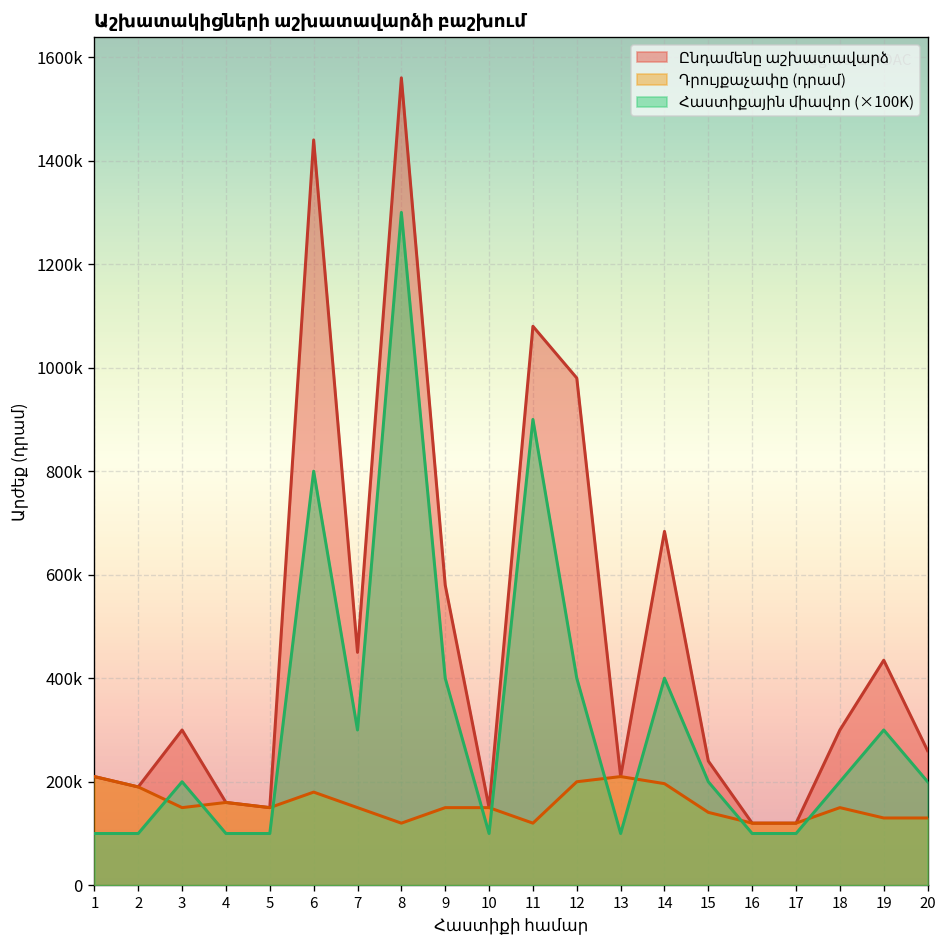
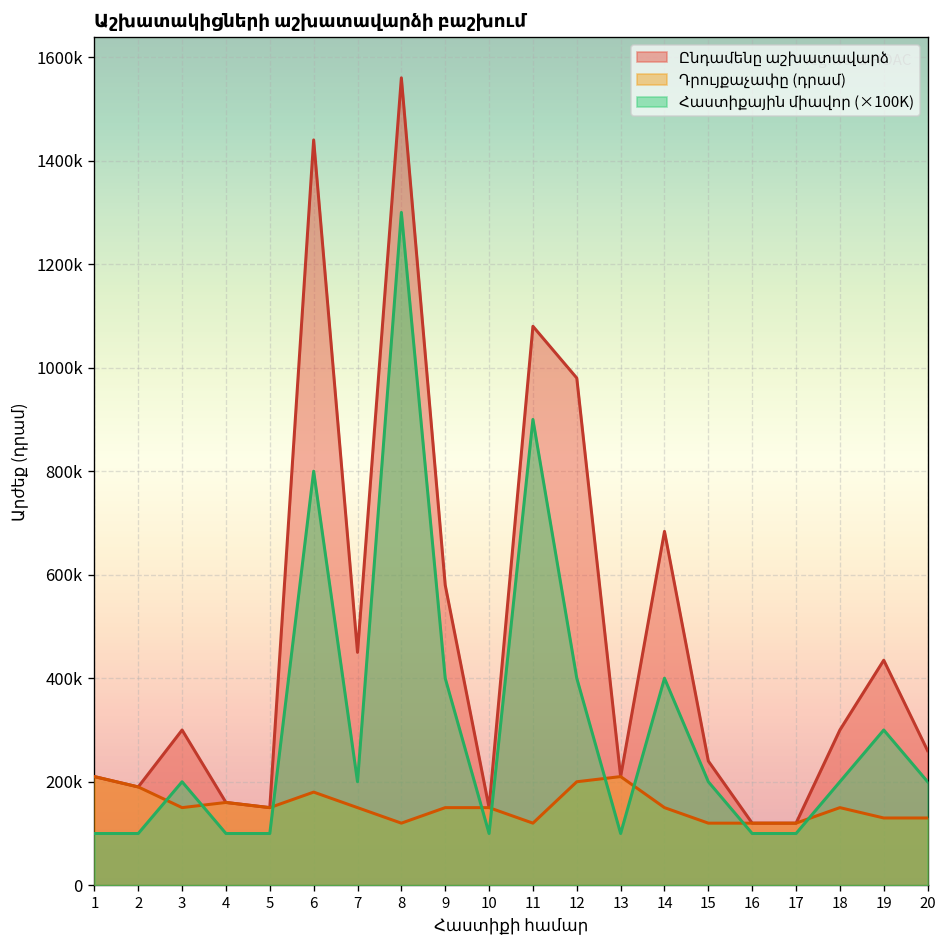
Հաստիքային միավոր (×100K), 7: 300000 -> 200000
Դրույքաչափը (դրամ), 14: 200000 -> 150000
Դրույքաչափը (դրամ), 15: 140000 -> 120000
